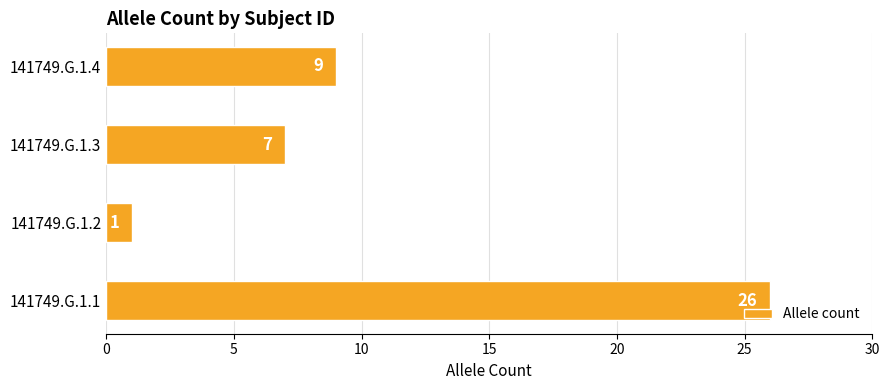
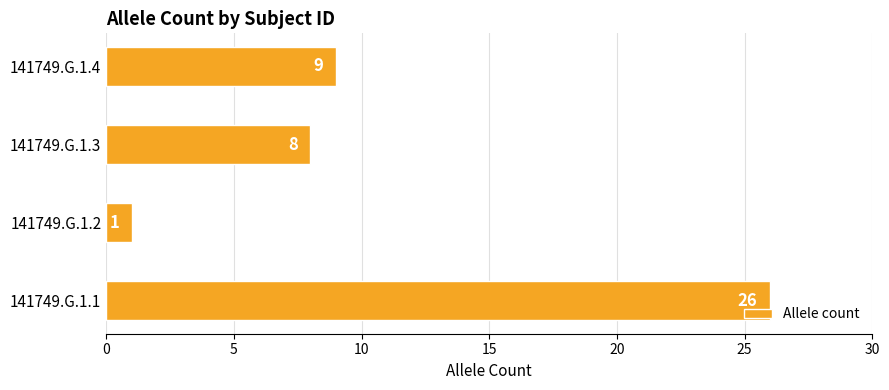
141749.G.1.3: 7 -> 8
